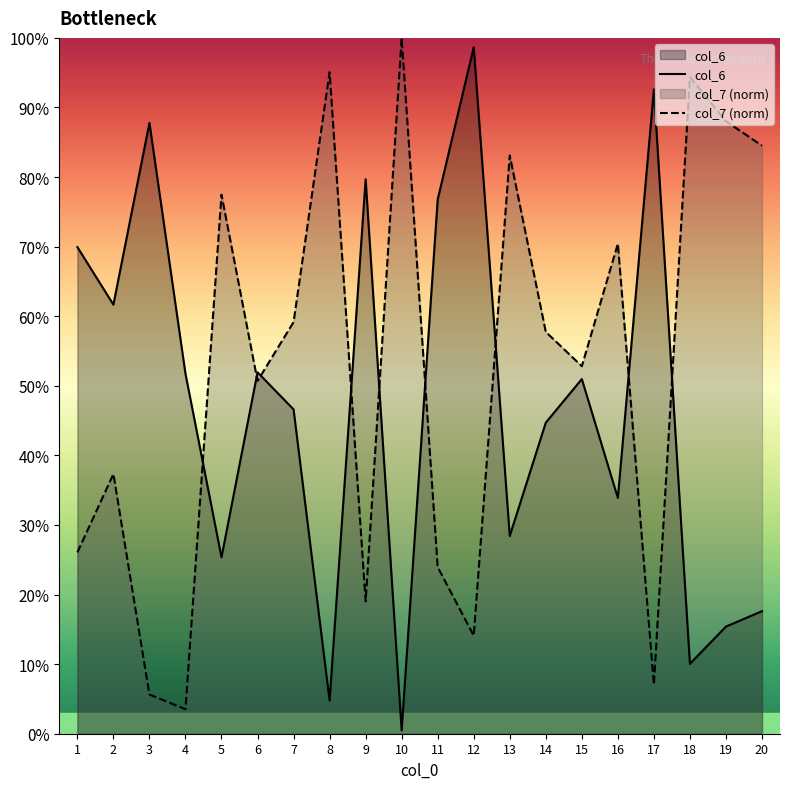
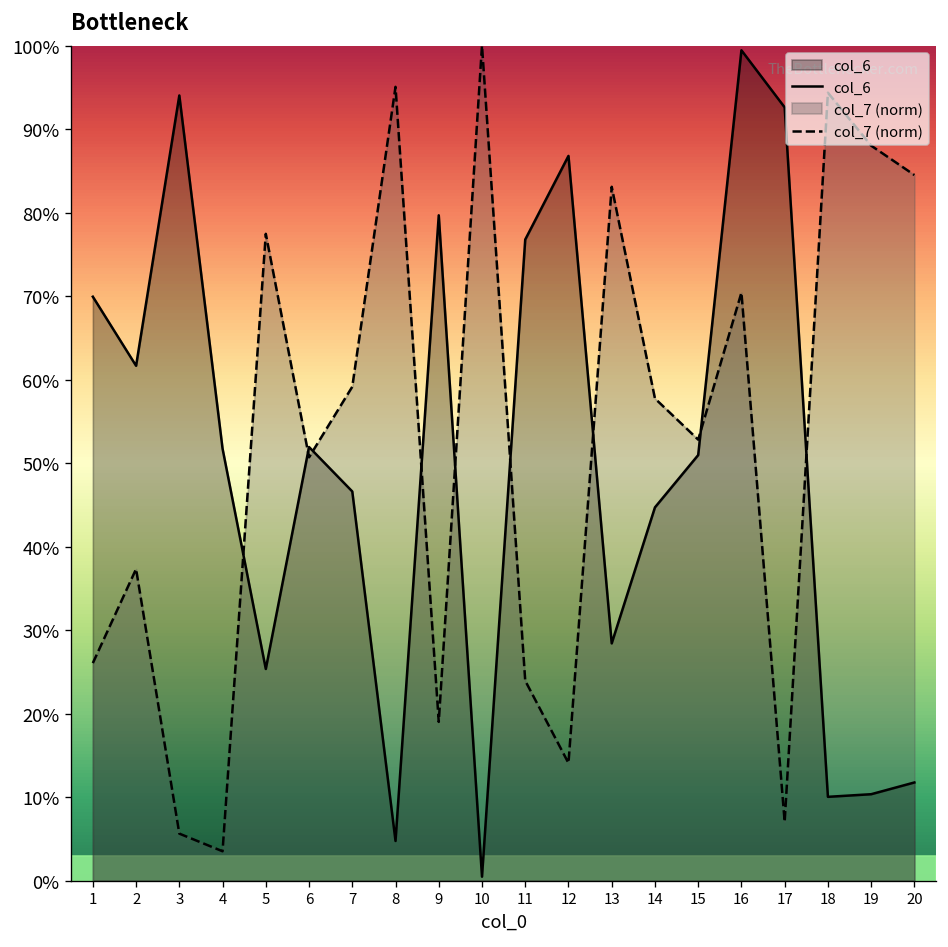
col_6, 3: 88% -> 94%
col_6, 12: 99% -> 87%
col_6, 16: 34% -> 99%
col_6, 19: 15% -> 10%
col_6, 20: 18% -> 12%
